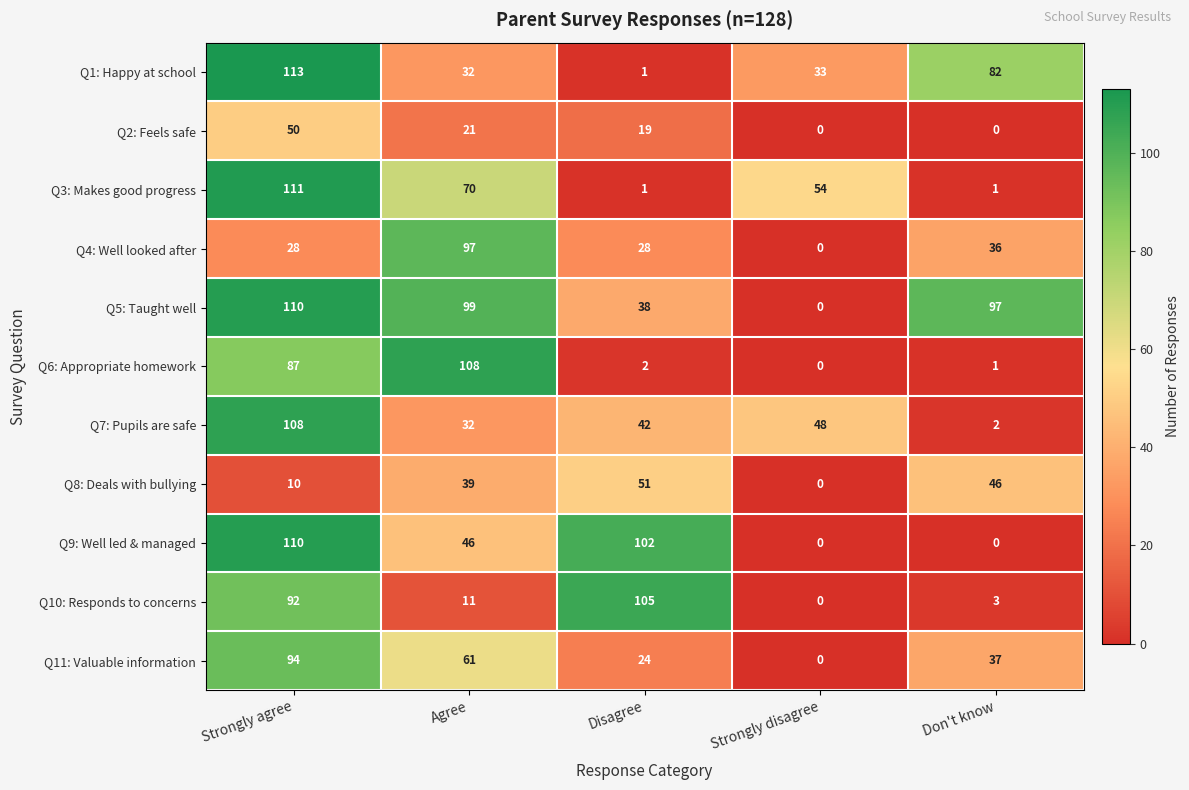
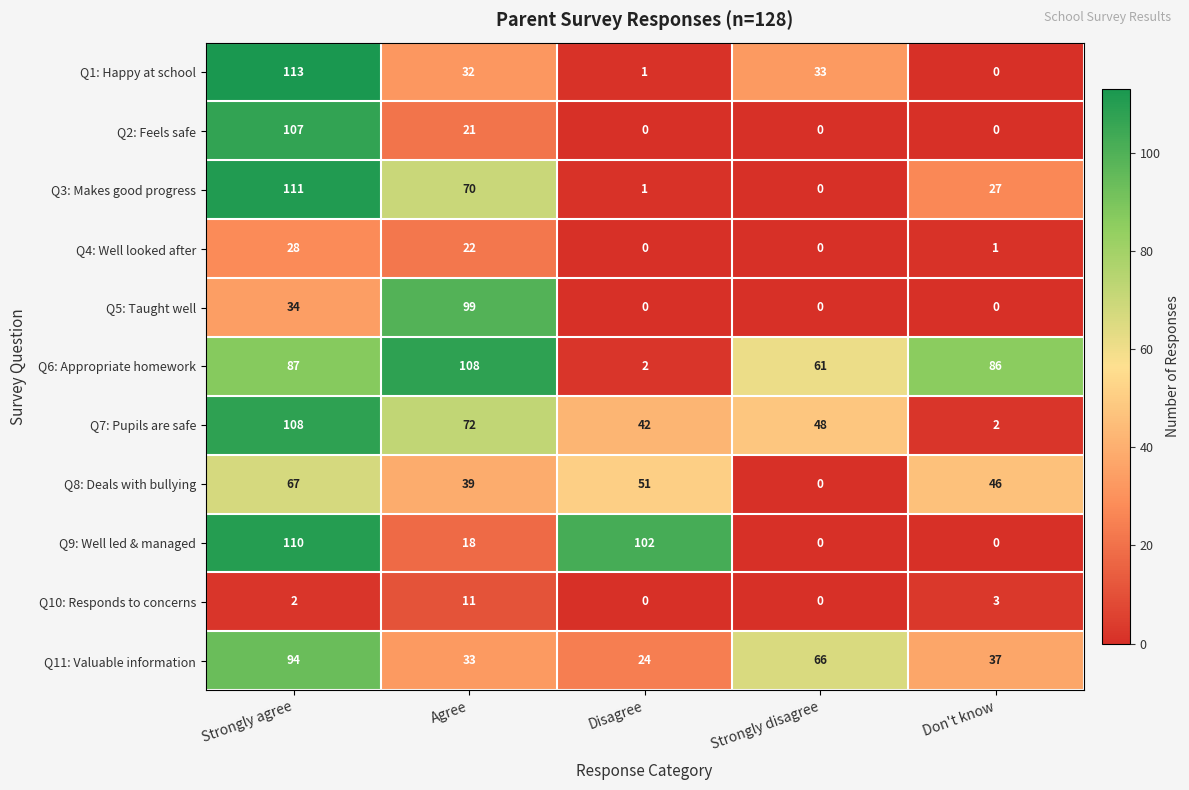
Q1: Happy at school, Don't know: 82 -> 0
Q2: Feels safe, Strongly agree: 50 -> 107
Q2: Feels safe, Disagree: 19 -> 0
Q3: Makes good progress, Strongly disagree: 54 -> 0
Q3: Makes good progress, Don't know: 1 -> 27
Q4: Well looked after, Agree: 97 -> 22
Q4: Well looked after, Disagree: 28 -> 0
Q4: Well looked after, Don't know: 36 -> 1
Q5: Taught well, Strongly agree: 110 -> 34
Q5: Taught well, Disagree: 38 -> 0
Q5: Taught well, Don't know: 97 -> 0
Q6: Appropriate homework, Strongly disagree: 0 -> 61
Q6: Appropriate homework, Don't know: 1 -> 86
Q7: Pupils are safe, Agree: 32 -> 72
Q8: Deals with bullying, Strongly agree: 10 -> 67
Q9: Well led & managed, Agree: 46 -> 18
Q10: Responds to concerns, Strongly agree: 92 -> 2
Q10: Responds to concerns, Disagree: 105 -> 0
Q11: Valuable information, Agree: 61 -> 33
Q11: Valuable information, Strongly disagree: 0 -> 66
